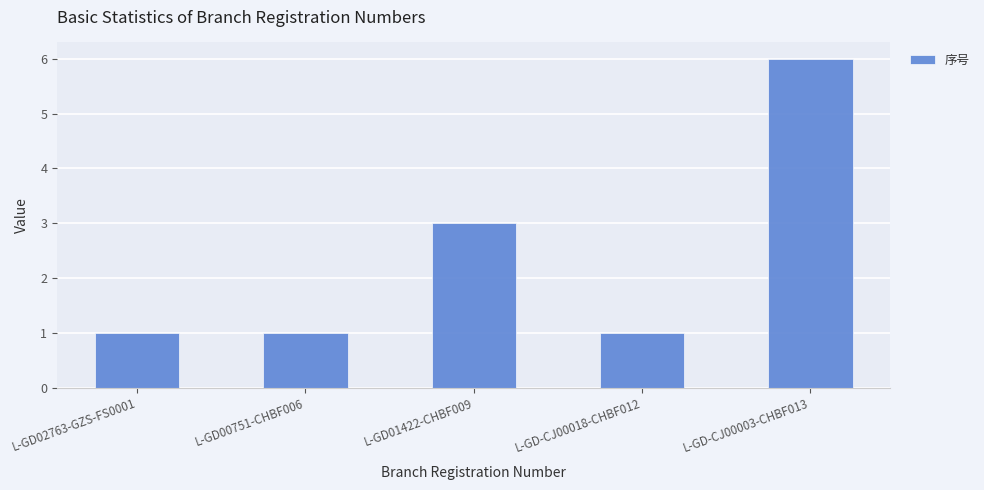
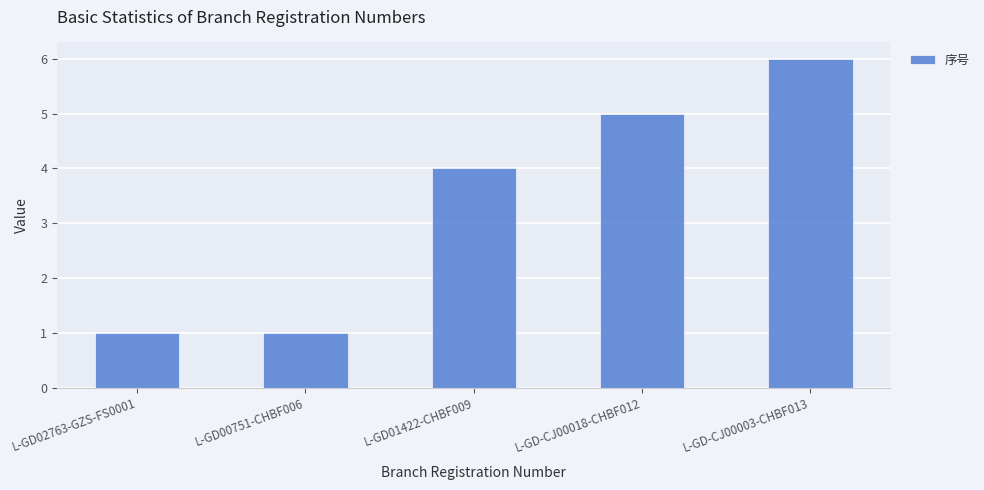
L-GD01422-CHBF009: 3 -> 4
L-GD-CJ00018-CHBF012: 1 -> 5
